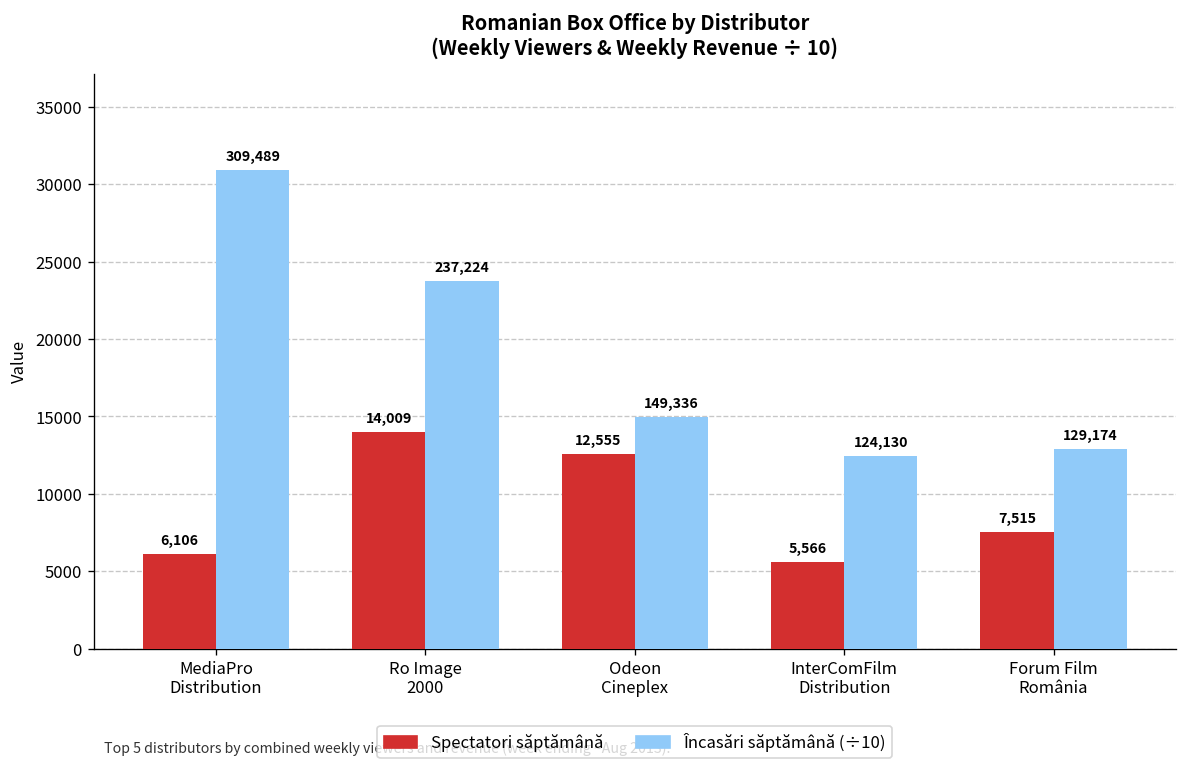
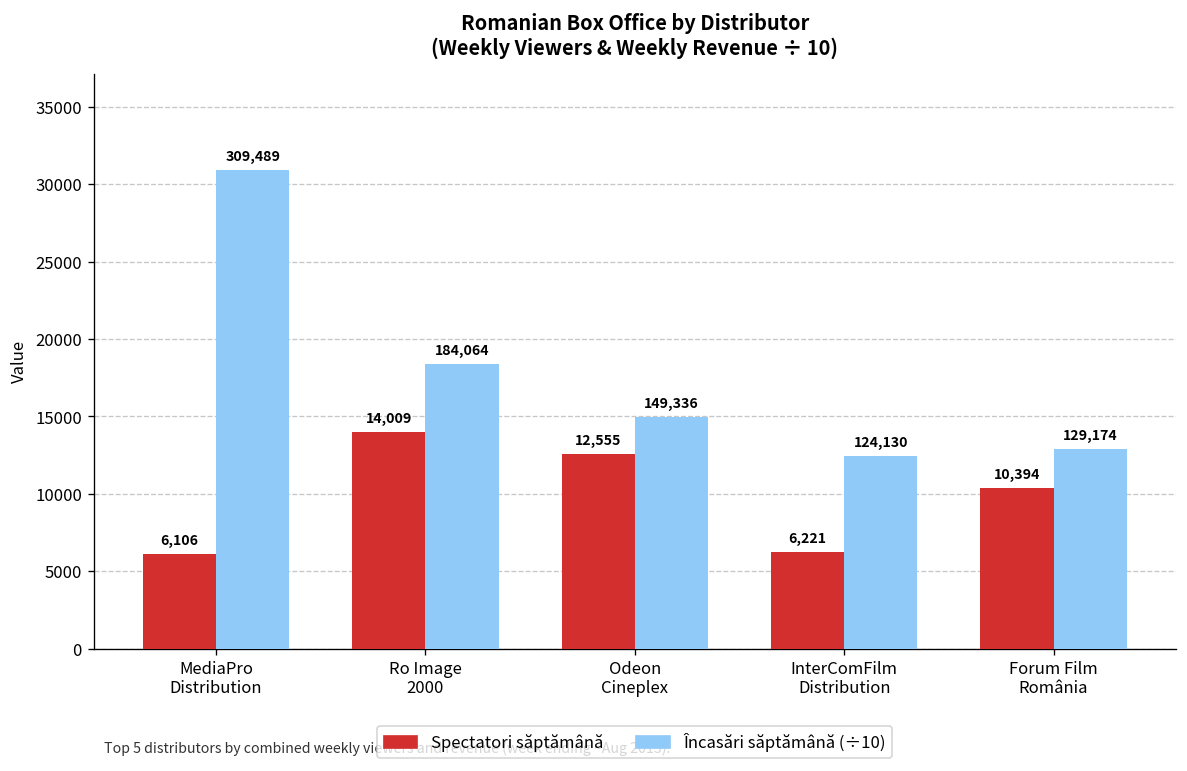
Încasări săptămână (÷10), Ro Image 2000: 237,224 -> 184,064
Spectatori săptămână, InterComFilm Distribution: 5,566 -> 6,221
Spectatori săptămână, Forum Film România: 7,515 -> 10,394
